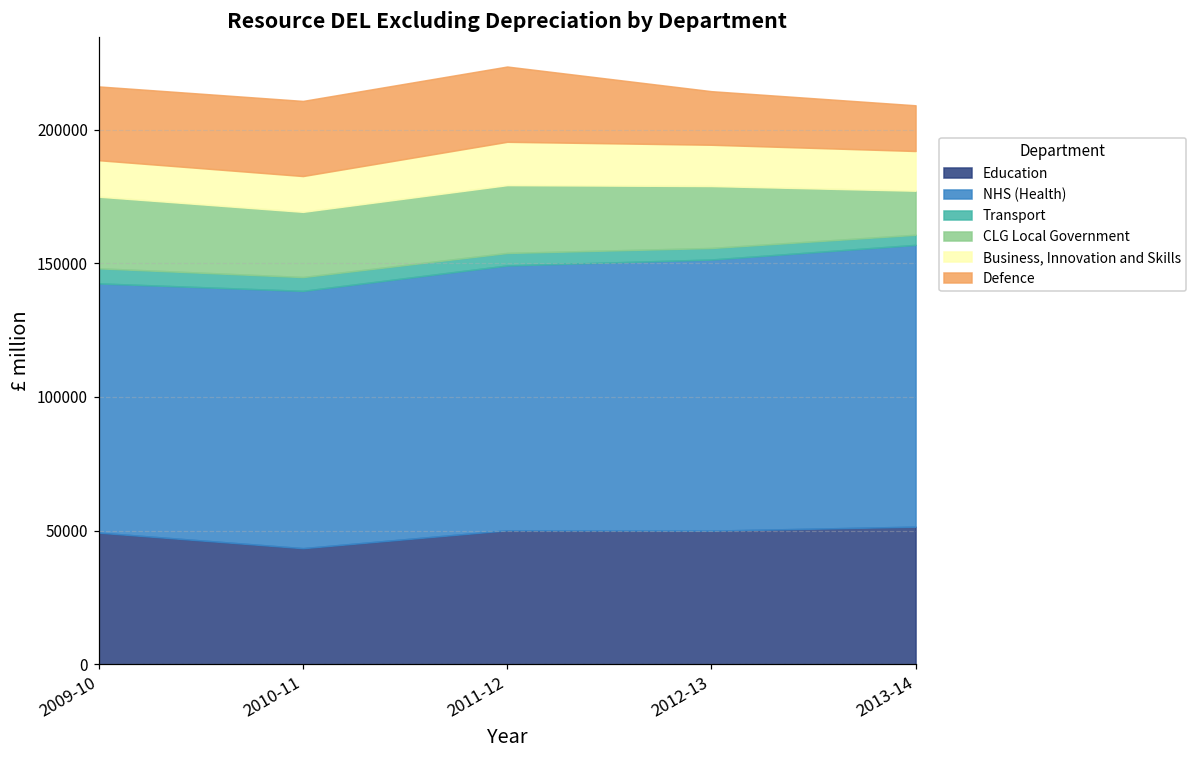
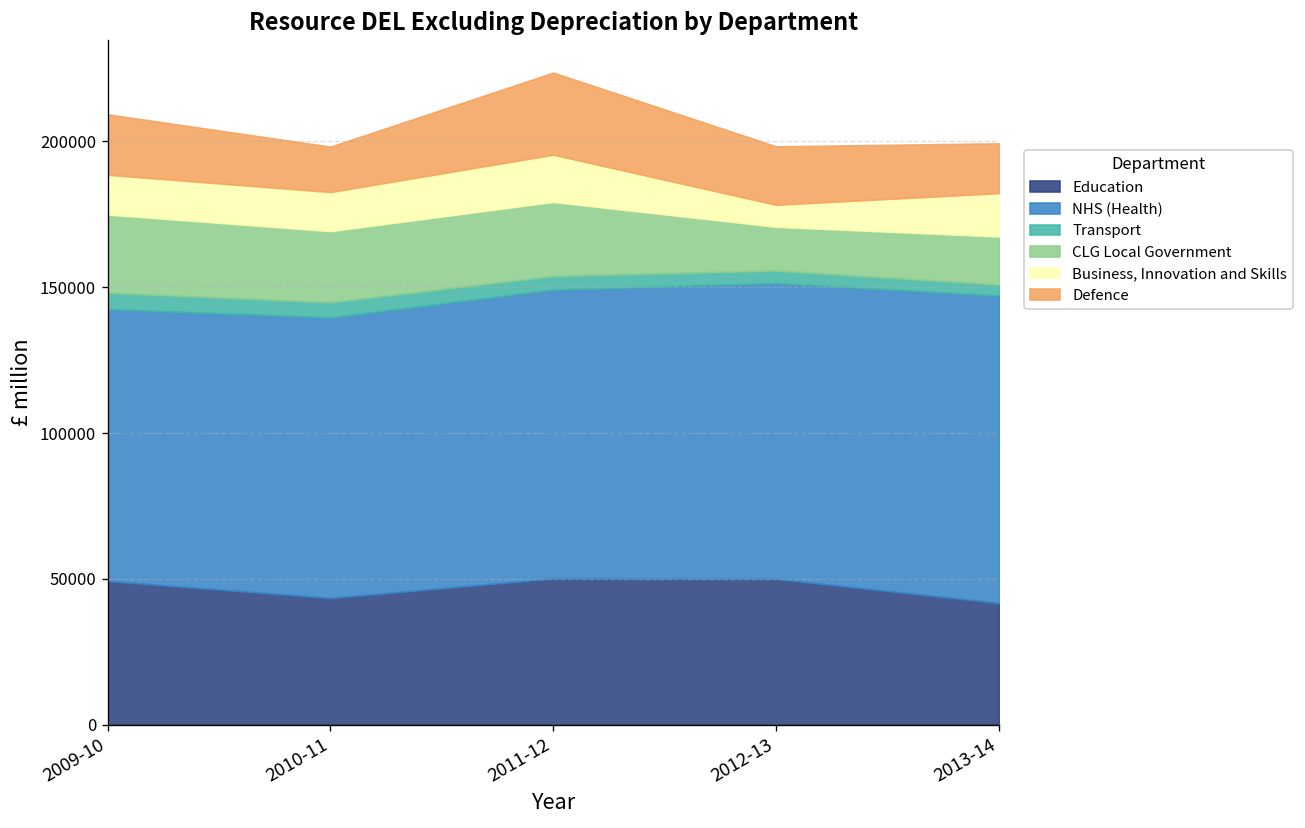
Defence, 2009-10: 28000 -> 21000
Defence, 2010-11: 28000 -> 16000
CLG Local Government, 2012-13: 23000 -> 15000
Business, Innovation and Skills, 2012-13: 15000 -> 8000
Education, 2013-14: 51000 -> 42000
